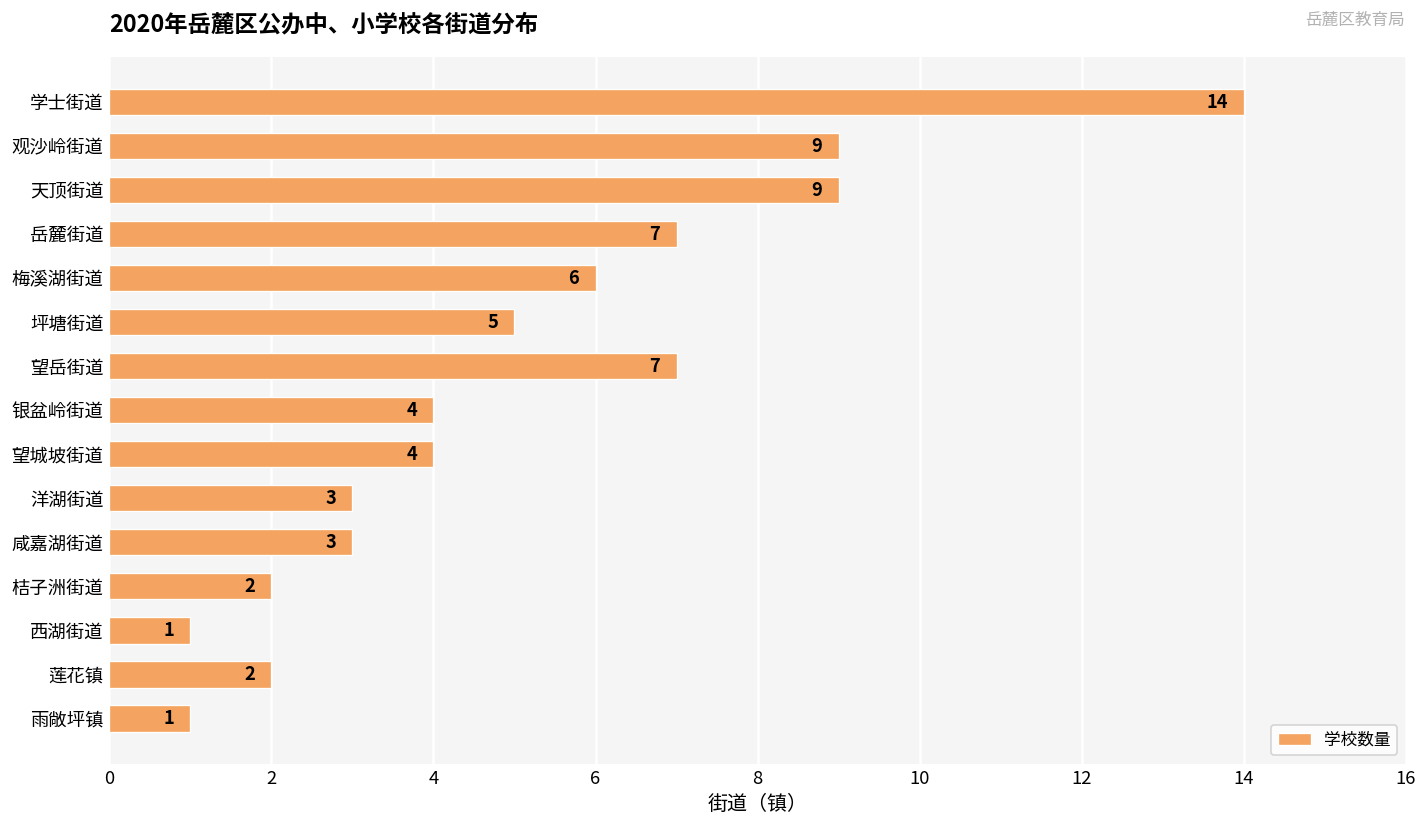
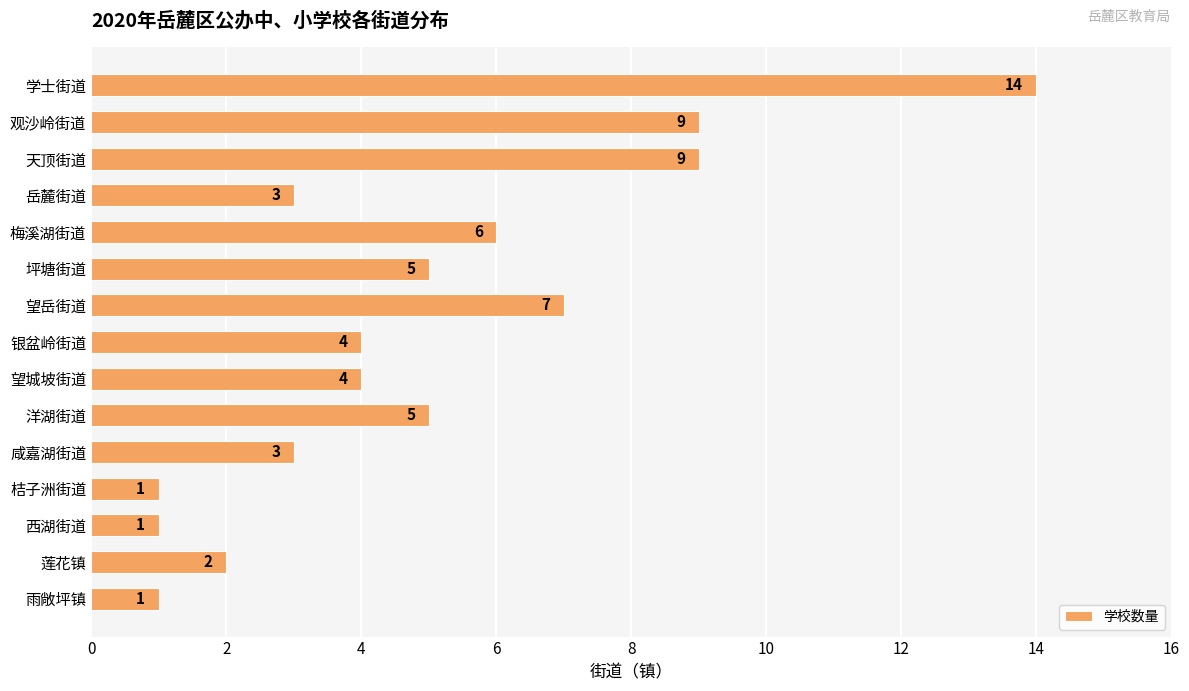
岳麓街道: 7 -> 3
洋湖街道: 3 -> 5
桔子洲街道: 2 -> 1
